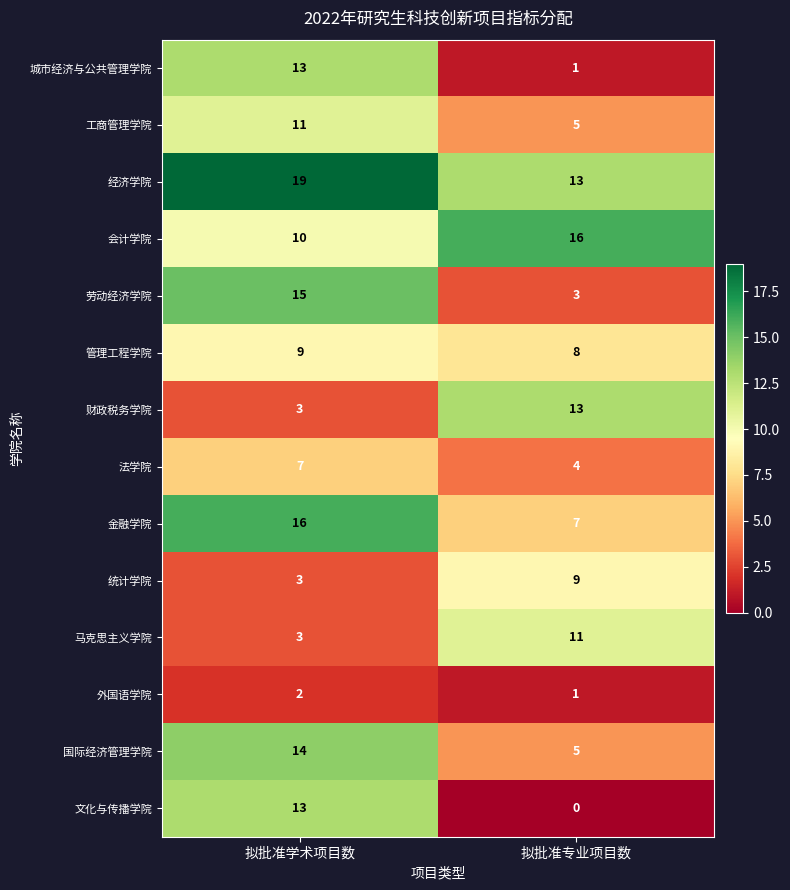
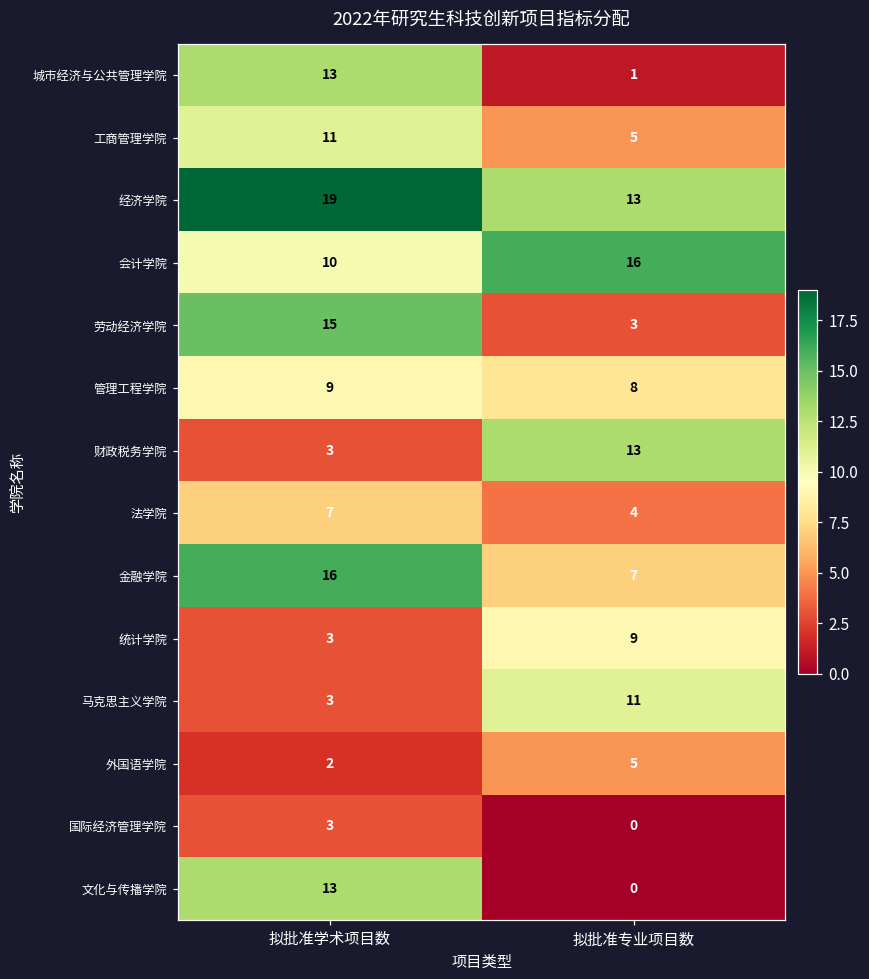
外国语学院, 拟批准专业项目数: 1 -> 5
国际经济管理学院, 拟批准学术项目数: 14 -> 3
国际经济管理学院, 拟批准专业项目数: 5 -> 0
